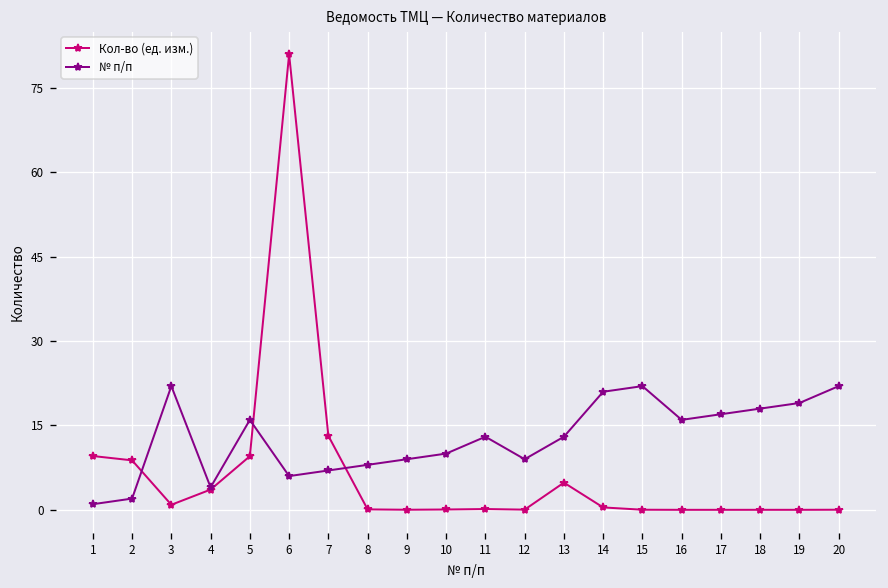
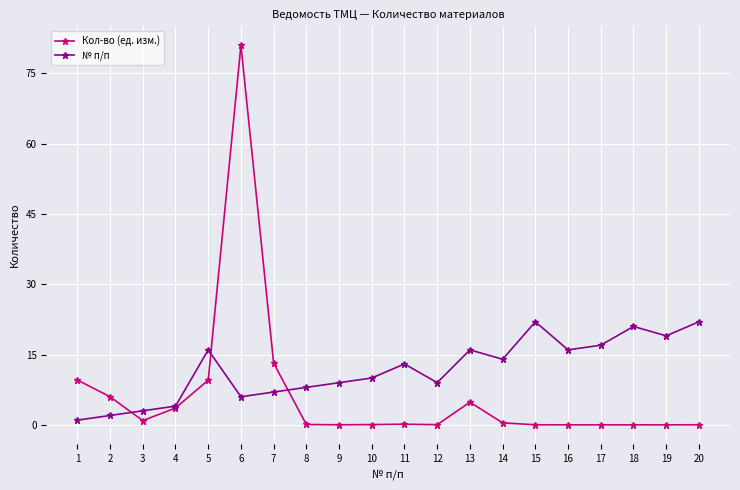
Кол-во (ед. изм.), 2: 9 -> 6
№ п/п, 3: 22 -> 3
№ п/п, 13: 13 -> 16
№ п/п, 14: 21 -> 14
№ п/п, 18: 18 -> 21
